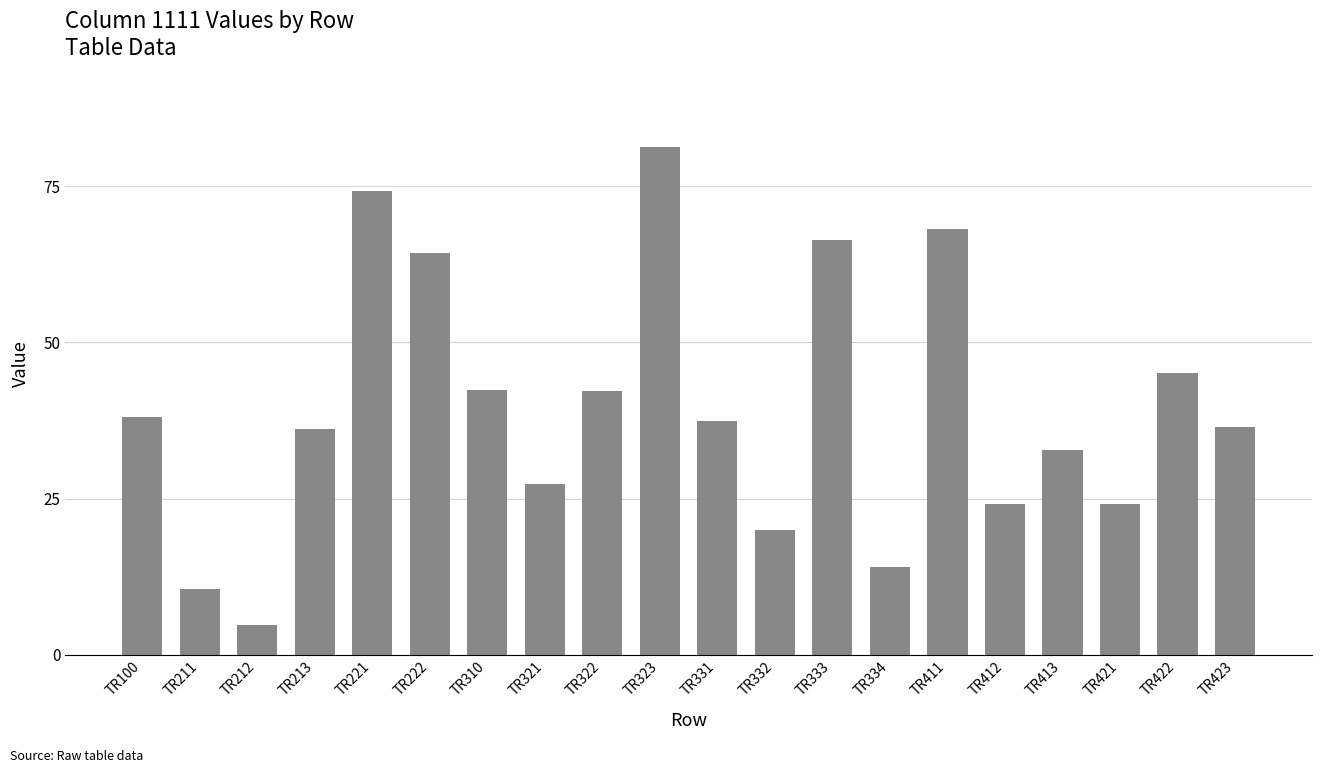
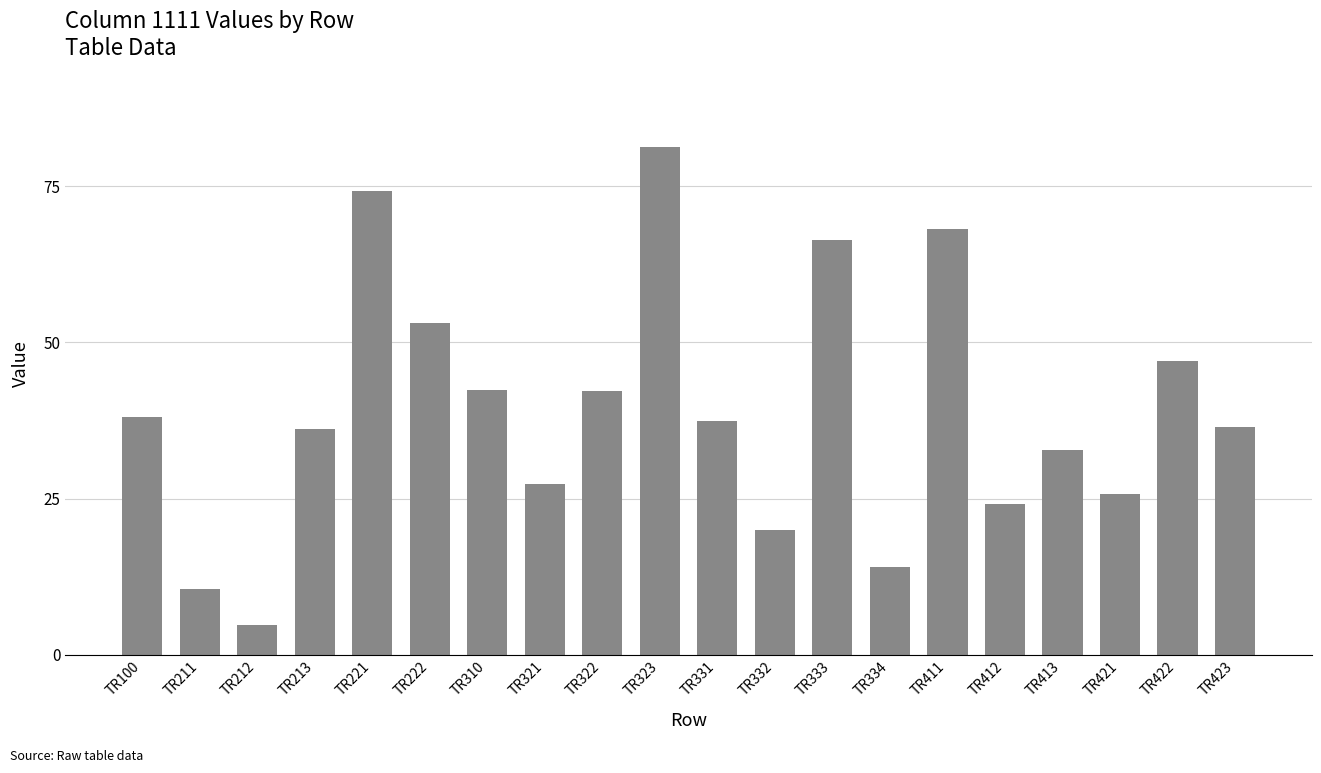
TR222: 64 -> 53
TR421: 24 -> 26
TR422: 45 -> 47
